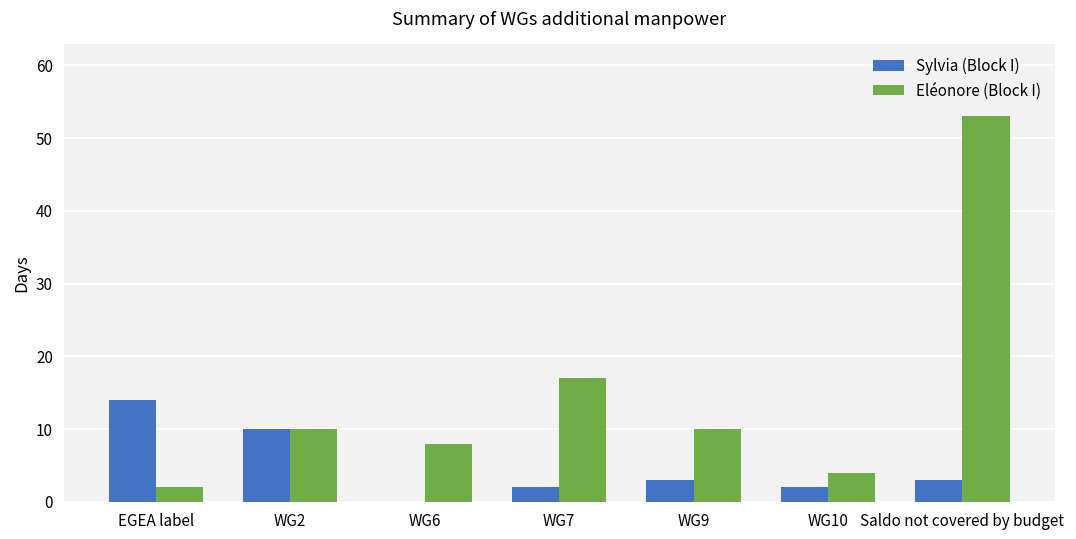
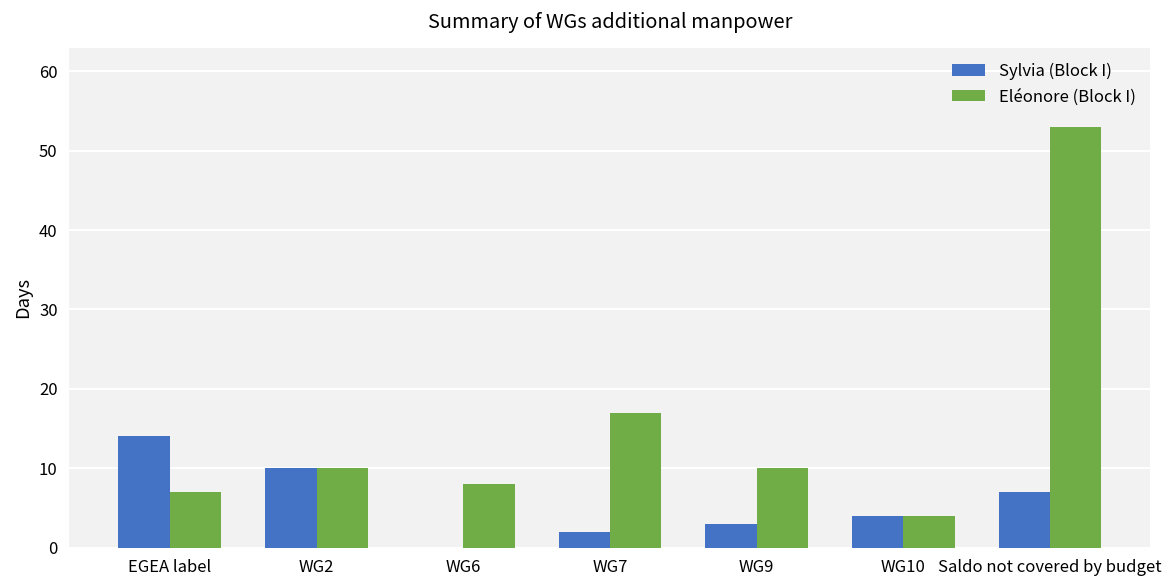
Eléonore (Block I), EGEA label: 2 -> 7
Sylvia (Block I), WG10: 2 -> 4
Sylvia (Block I), Saldo not covered by budget: 3 -> 7
